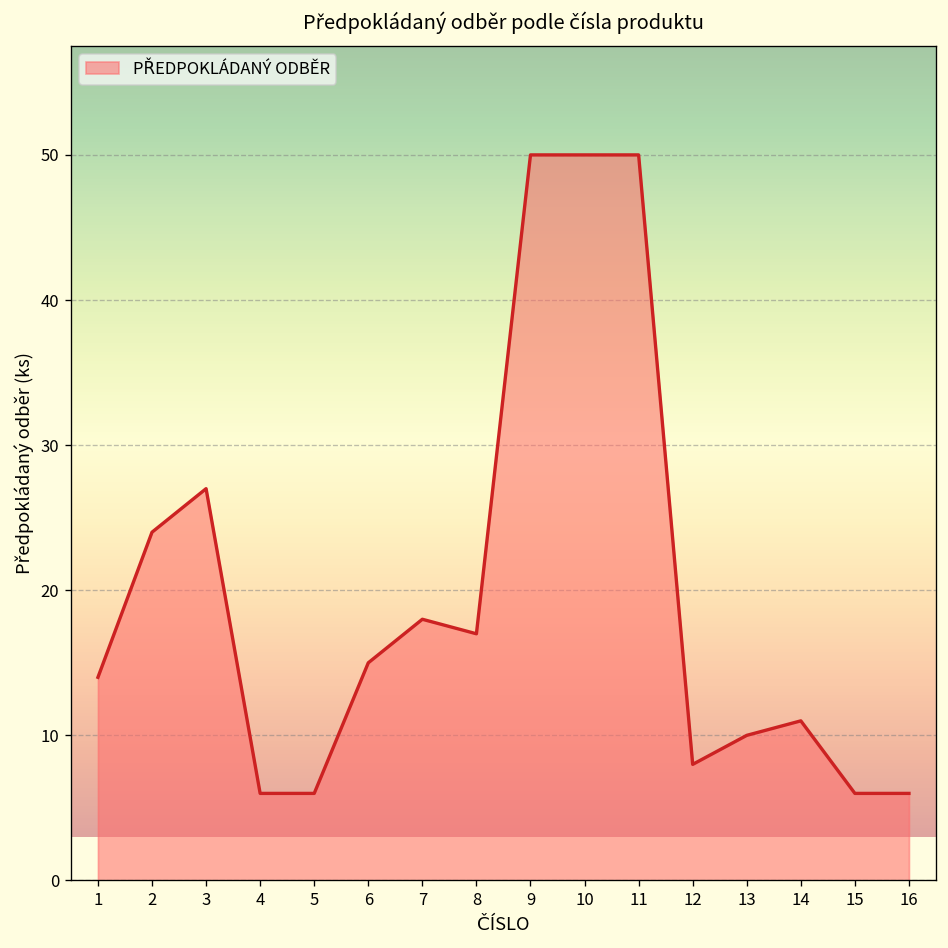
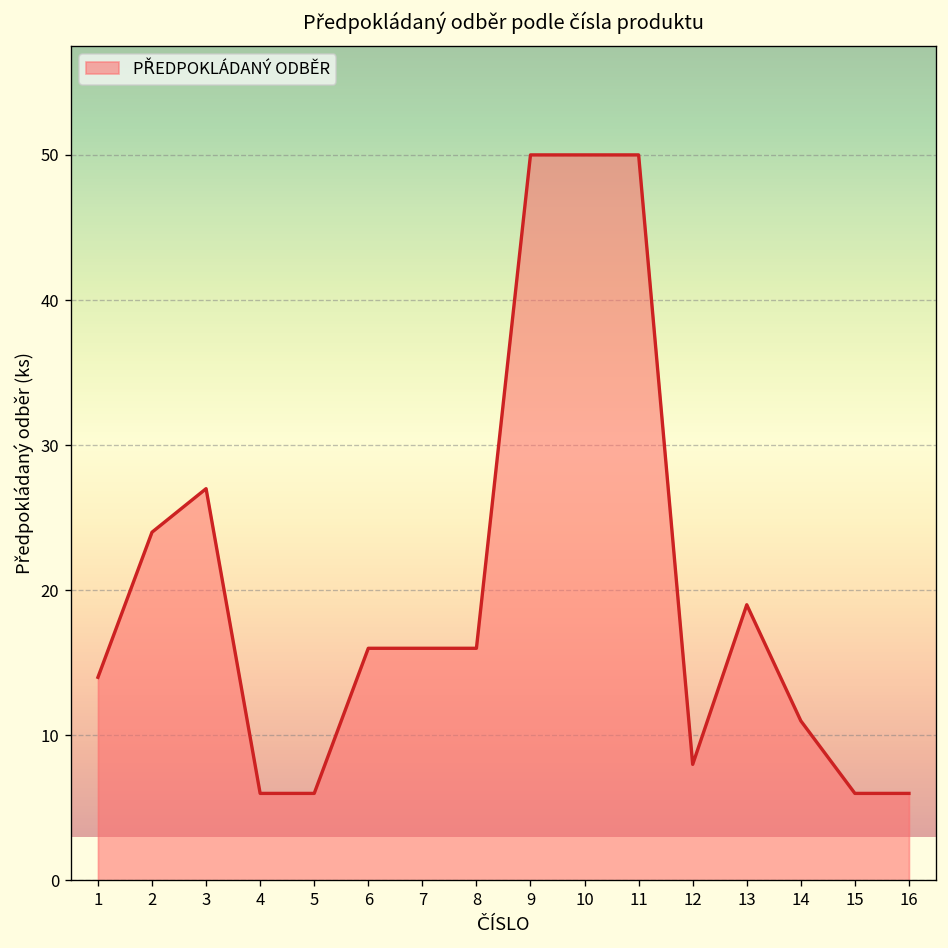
6: 15 -> 16
7: 18 -> 16
8: 17 -> 16
13: 10 -> 19
